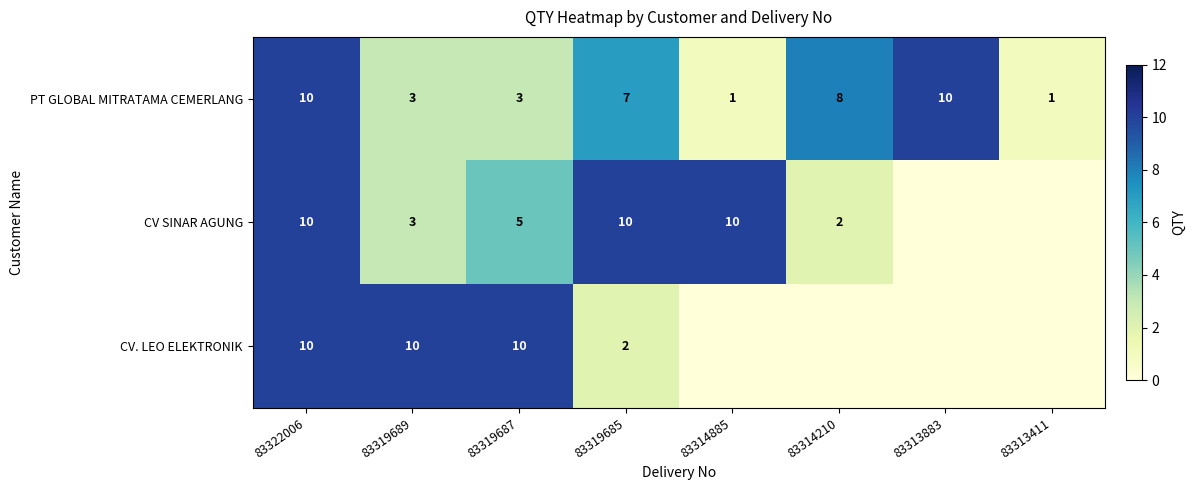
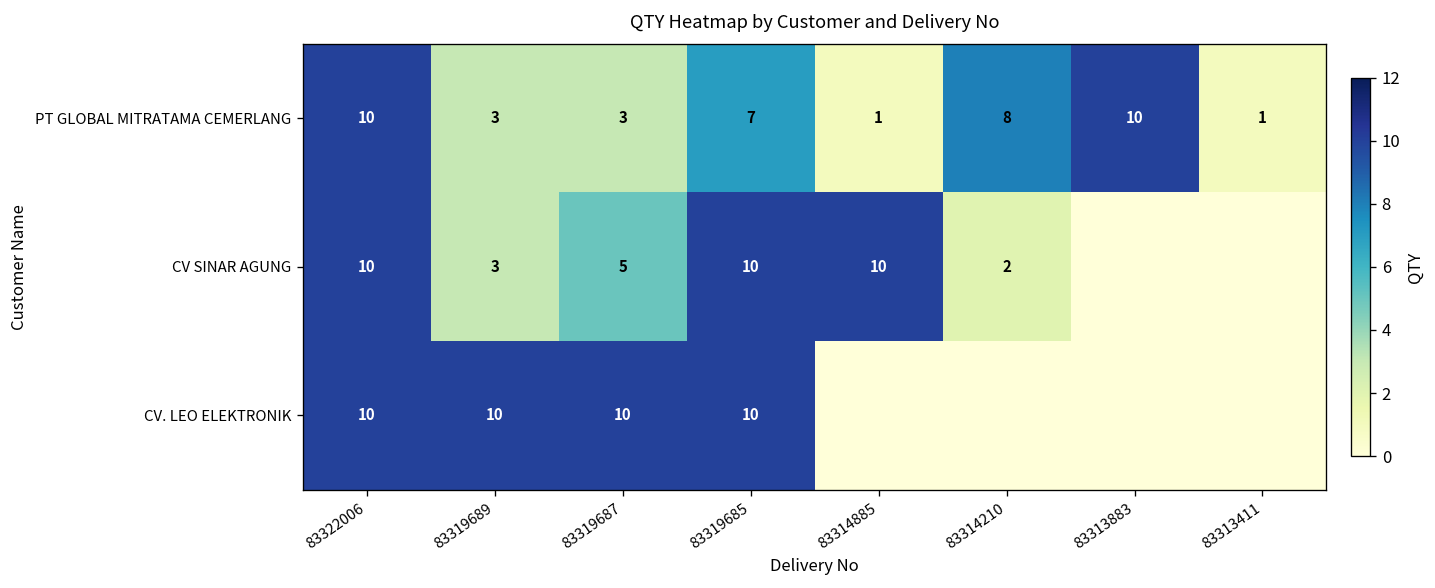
CV. LEO ELEKTRONIK, 83319685: 2 -> 10
